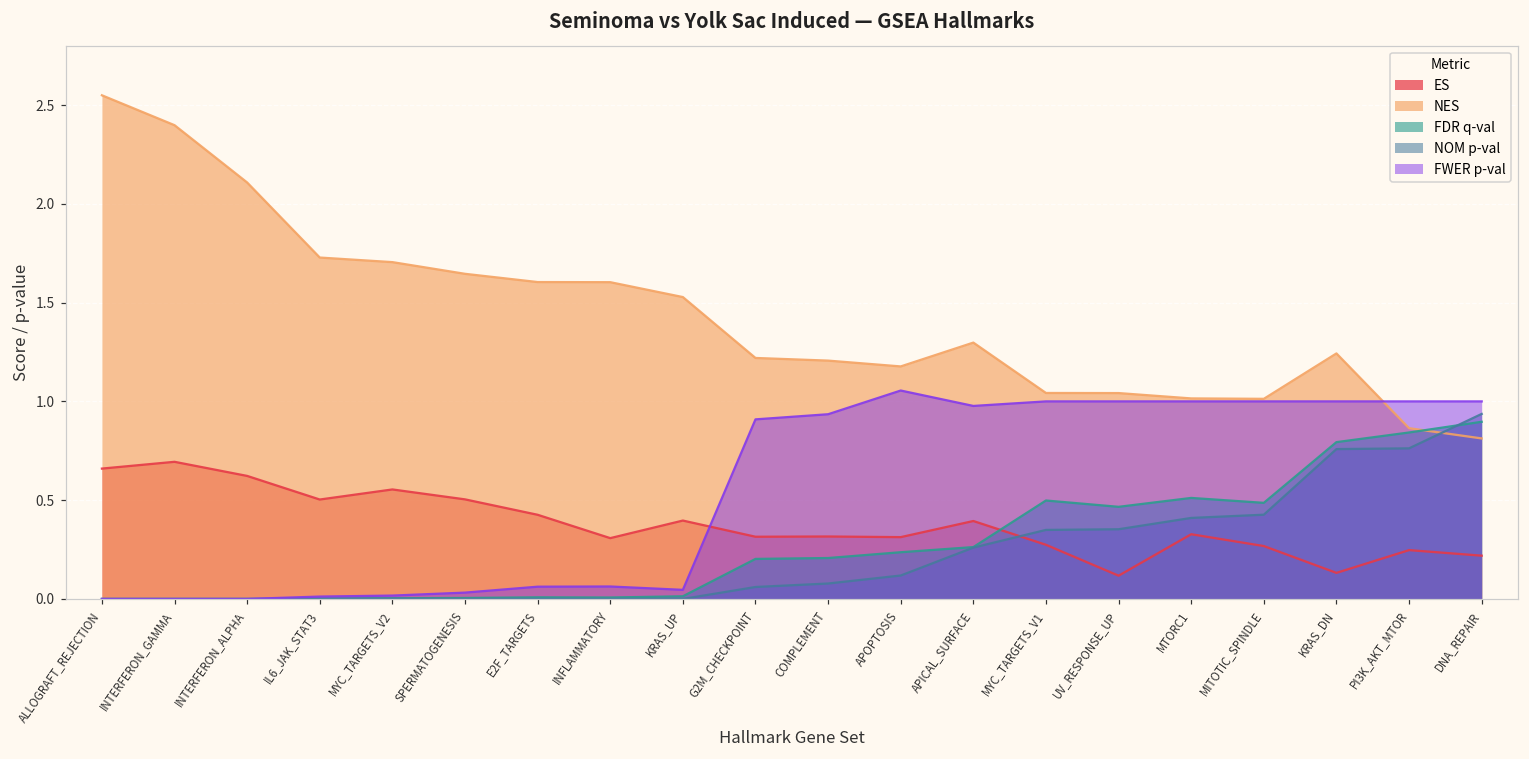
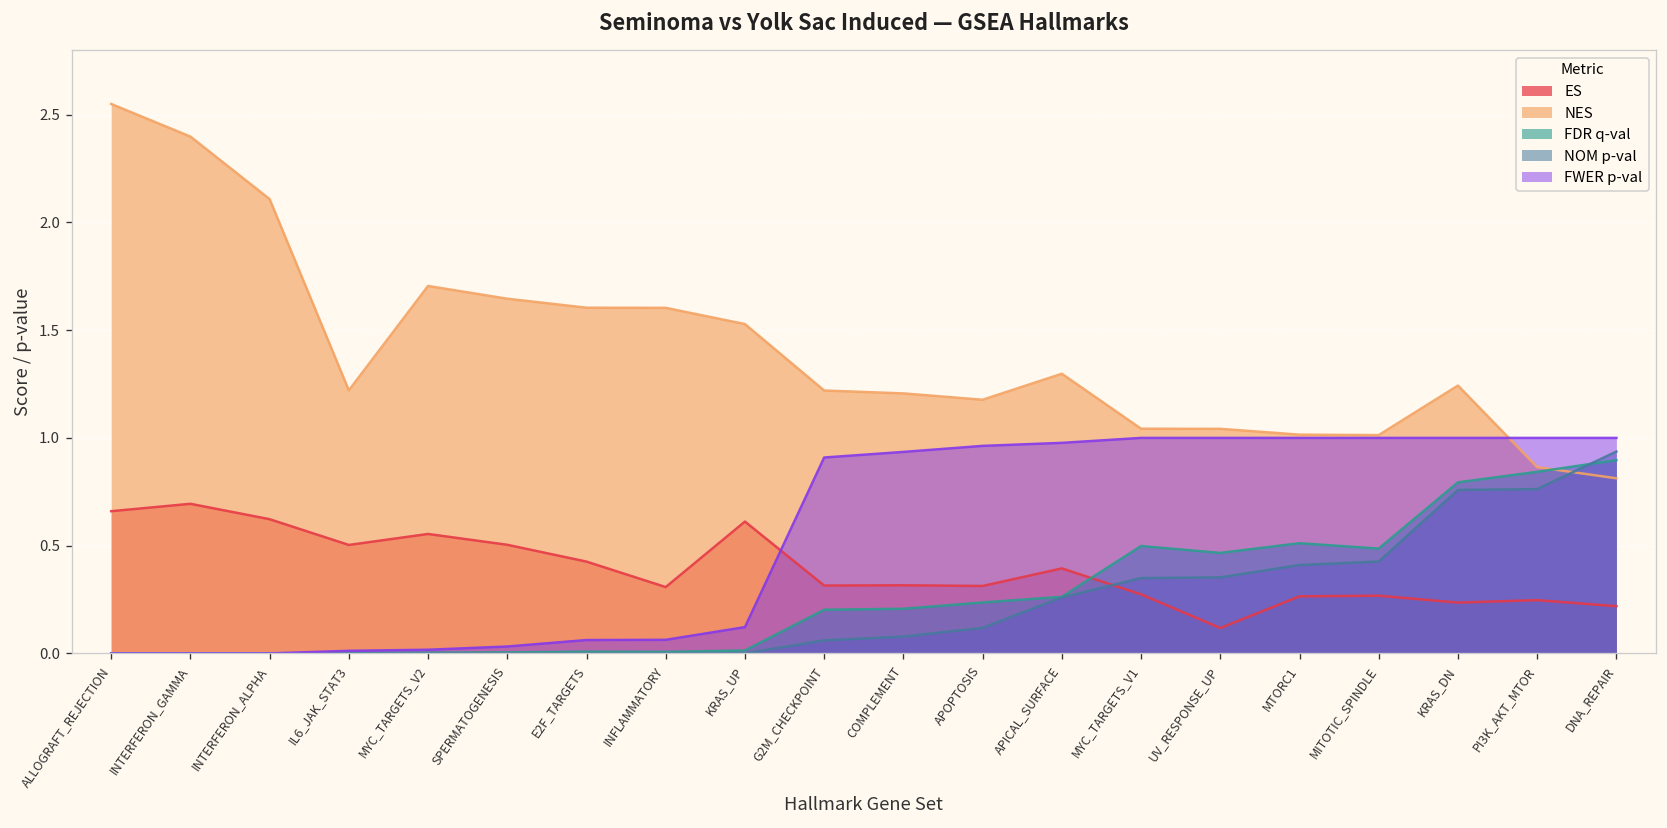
NES, IL6_JAK_STAT3: 1.73 -> 1.22
ES, KRAS_UP: 0.40 -> 0.61
FWER p-val, KRAS_UP: 0.05 -> 0.12
FWER p-val, APOPTOSIS: 1.06 -> 0.96
ES, MTORC1: 0.33 -> 0.26
ES, KRAS_DN: 0.13 -> 0.24
